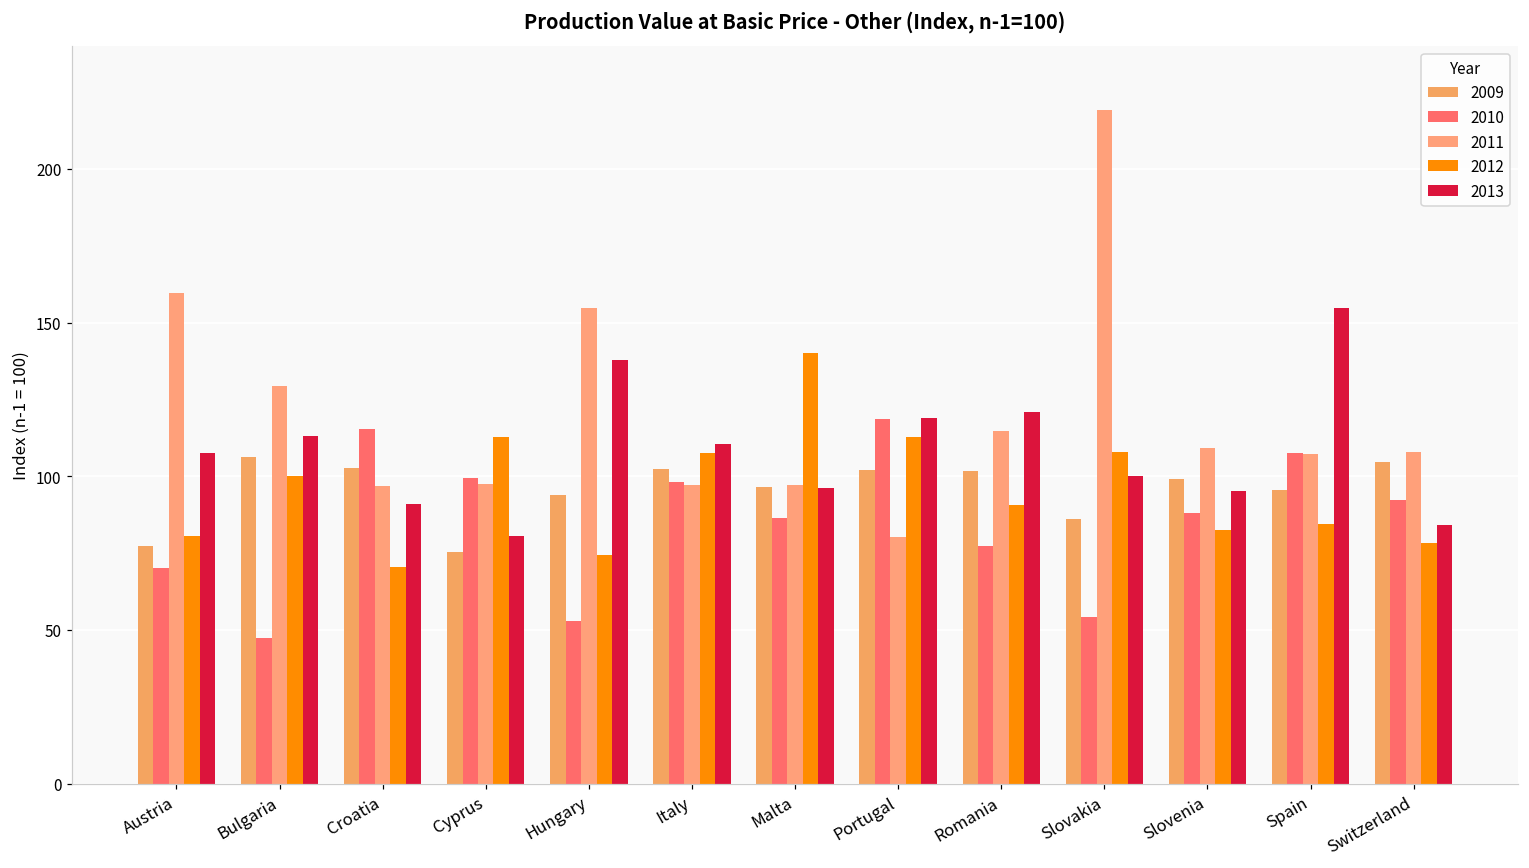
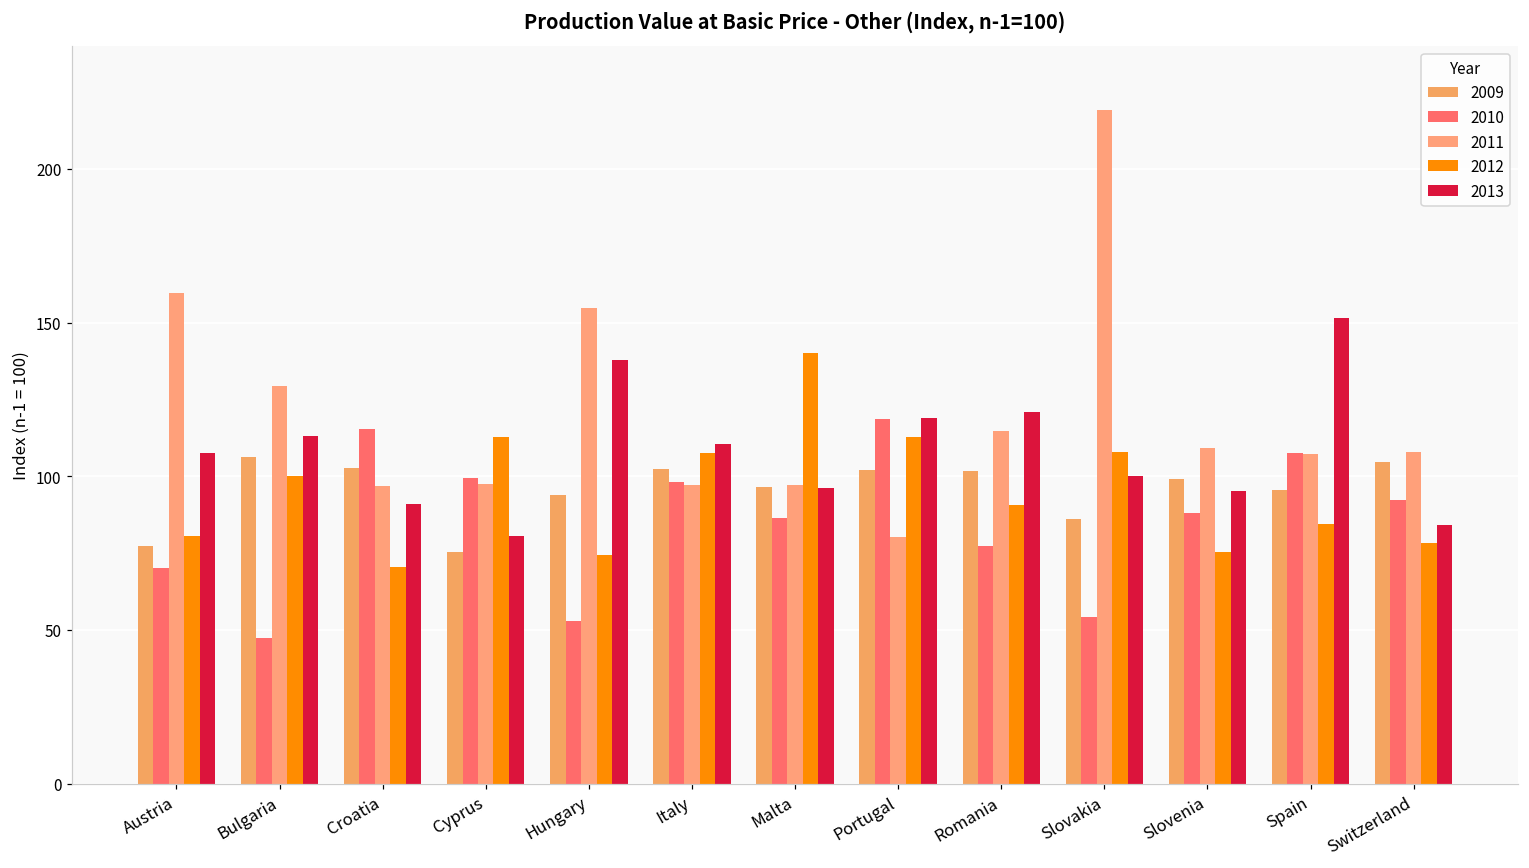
2012, Slovenia: 83 -> 76
2013, Spain: 155 -> 152
